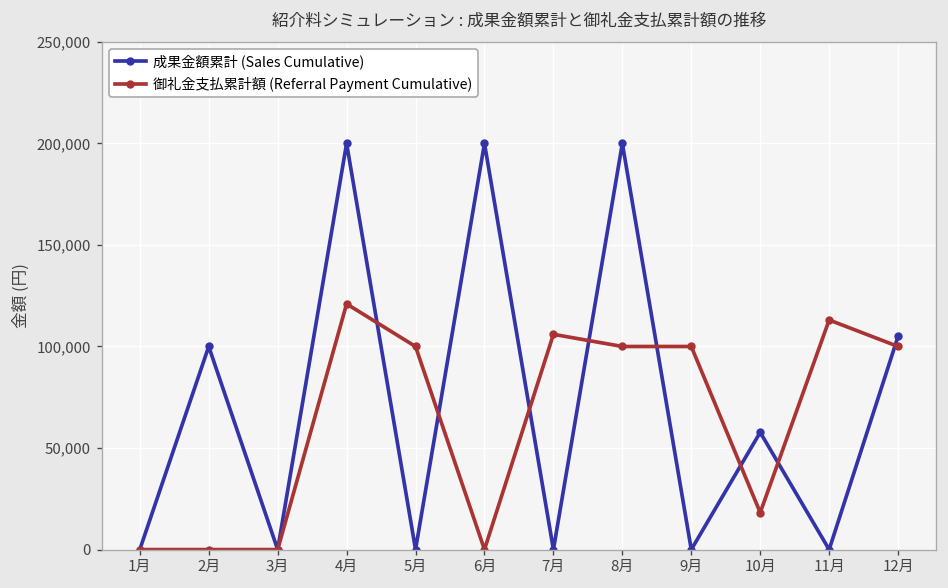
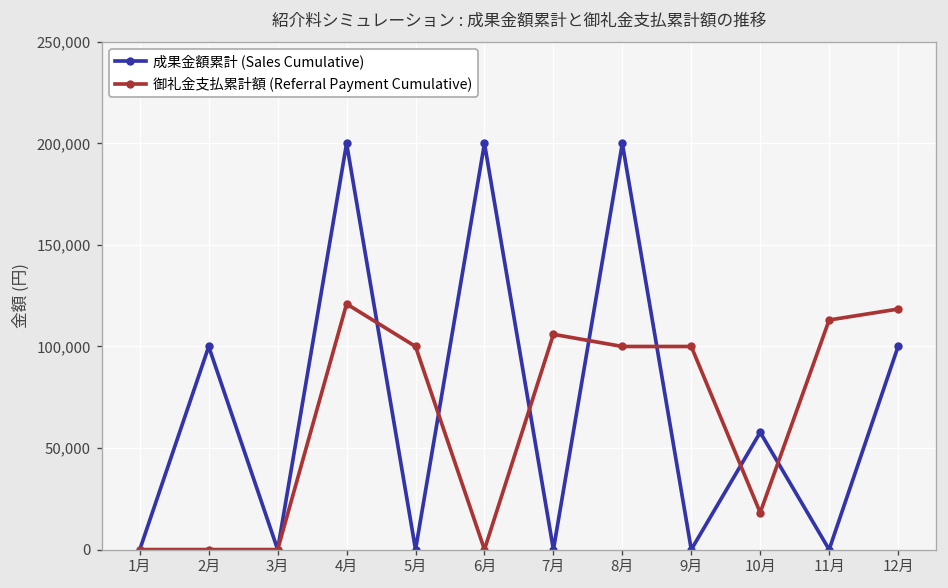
成果金額累計 (Sales Cumulative), 12月: 105,000 -> 100,000
御礼金支払累計額 (Referral Payment Cumulative), 12月: 100,000 -> 118,000
